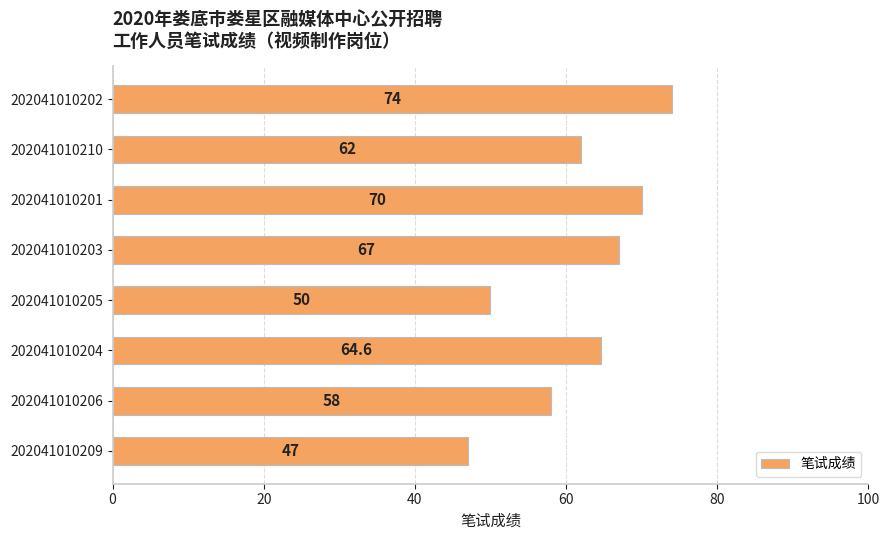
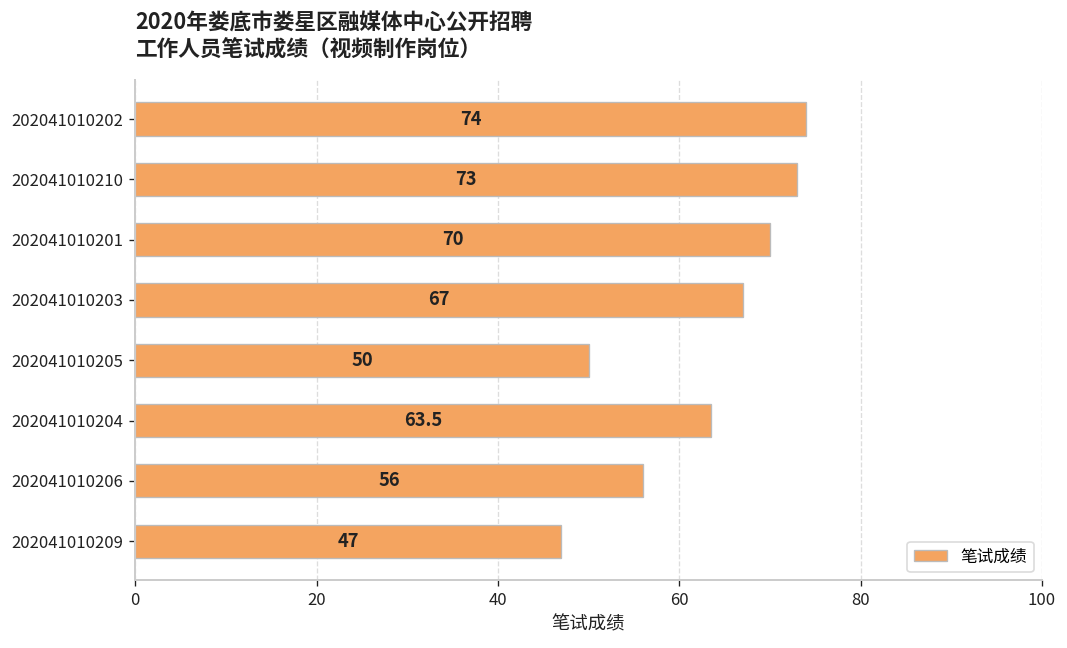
202041010210: 62 -> 73
202041010204: 64.6 -> 63.5
202041010206: 58 -> 56
